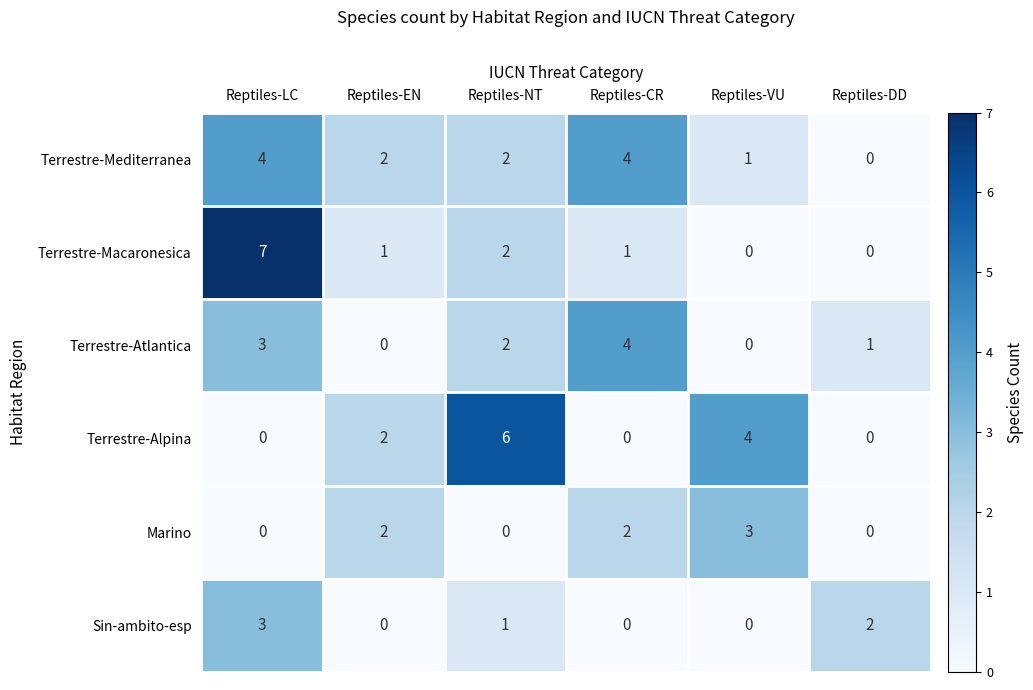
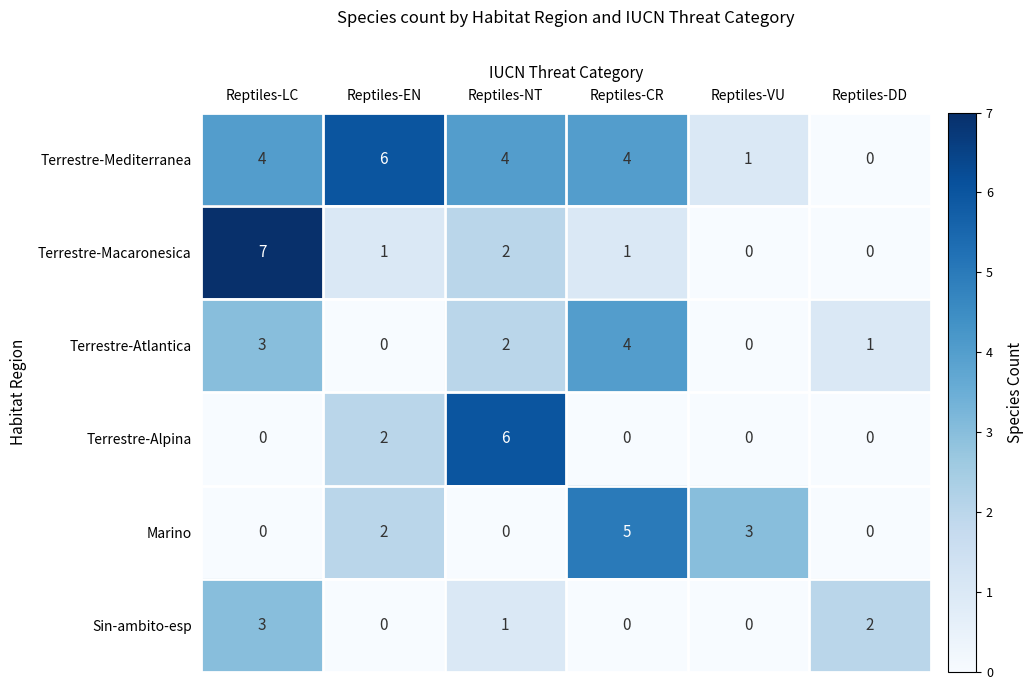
Terrestre-Mediterranea, Reptiles-EN: 2 -> 6
Terrestre-Mediterranea, Reptiles-NT: 2 -> 4
Terrestre-Alpina, Reptiles-VU: 4 -> 0
Marino, Reptiles-CR: 2 -> 5
